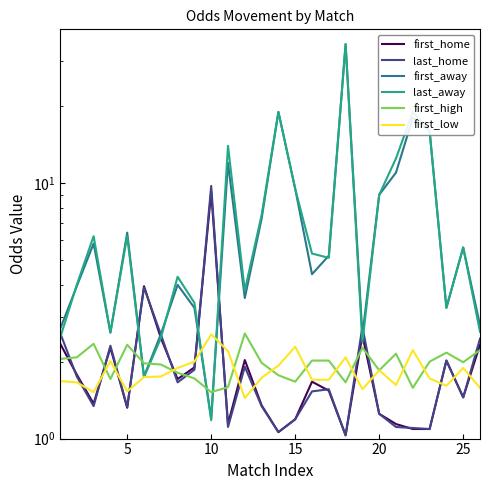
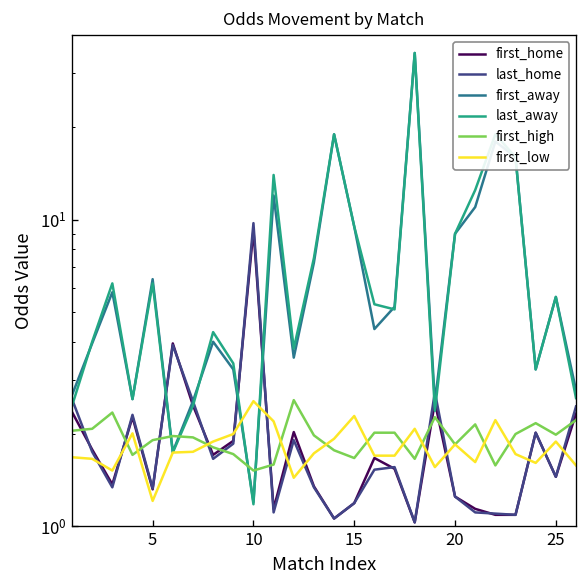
first_high, 5: 2.3 -> 1.9
first_low, 5: 1.5 -> 1.2
